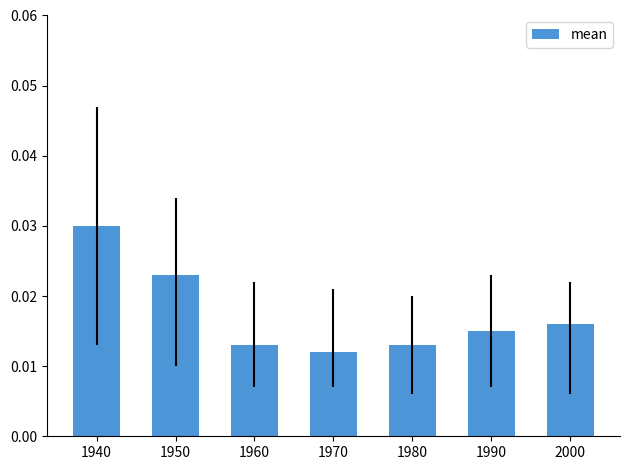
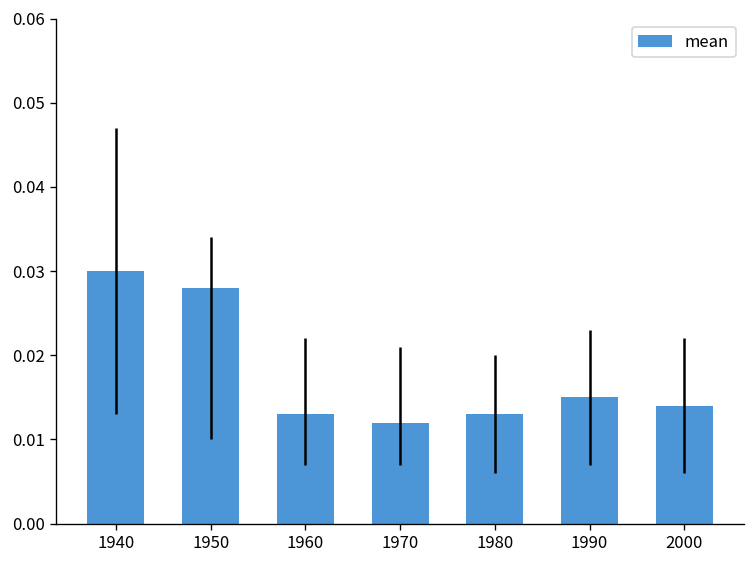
1950: 0.023 -> 0.028
2000: 0.016 -> 0.014
